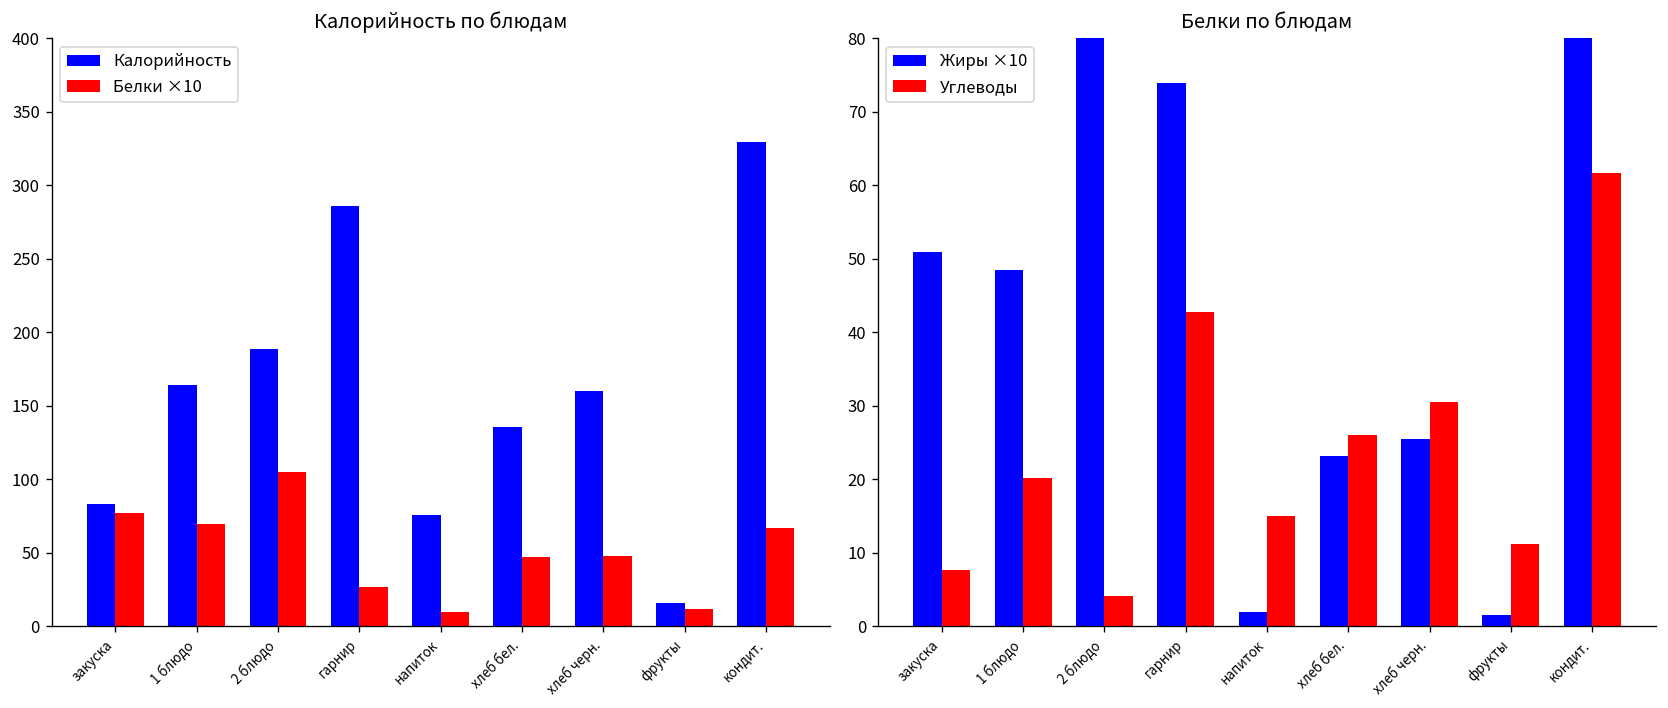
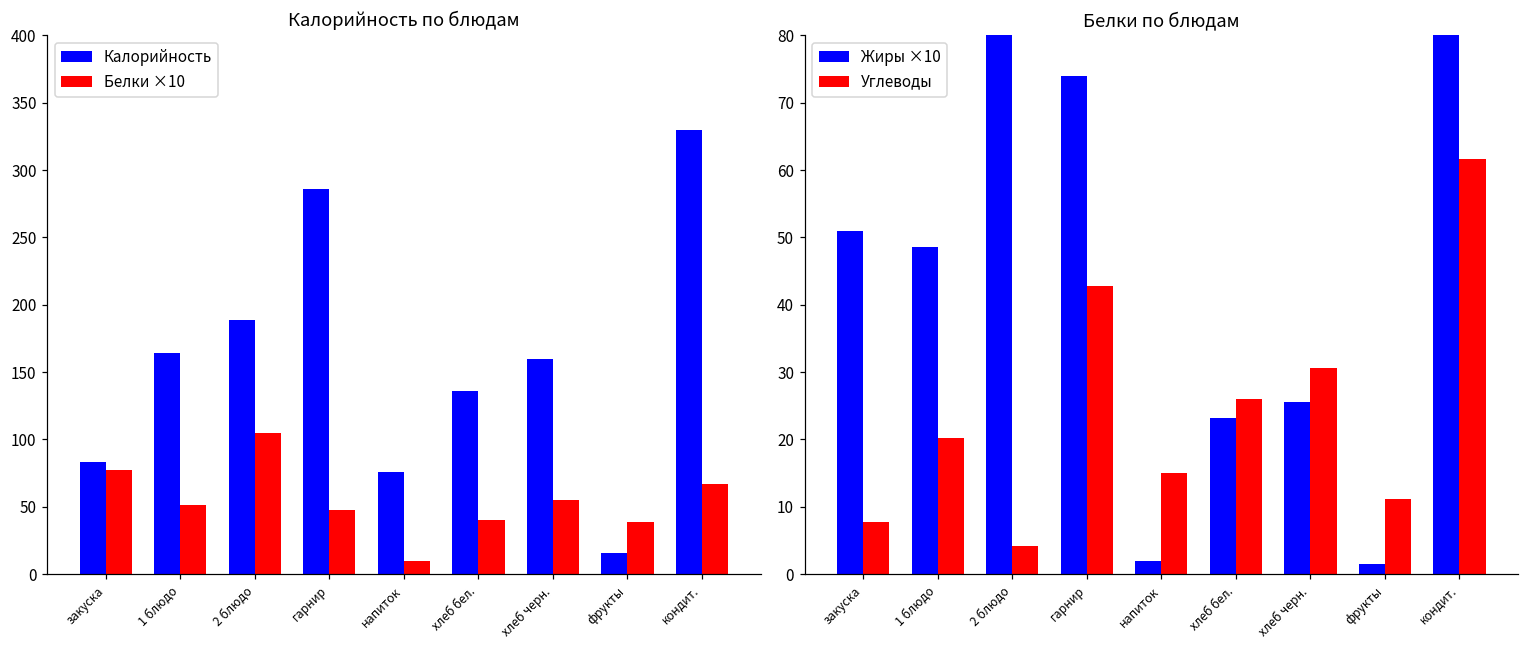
Калорийность по блюдам, Белки ×10, 1 блюдо: 70 -> 51
Калорийность по блюдам, Белки ×10, гарнир: 27 -> 48
Калорийность по блюдам, Белки ×10, хлеб бел.: 47 -> 40
Калорийность по блюдам, Белки ×10, хлеб черн.: 48 -> 55
Калорийность по блюдам, Белки ×10, фрукты: 12 -> 39
